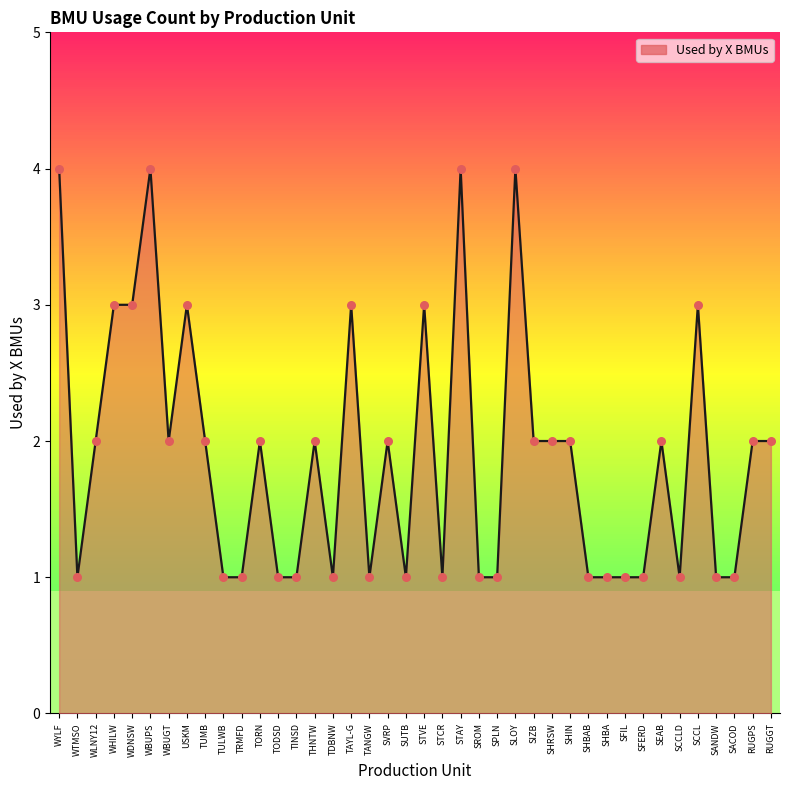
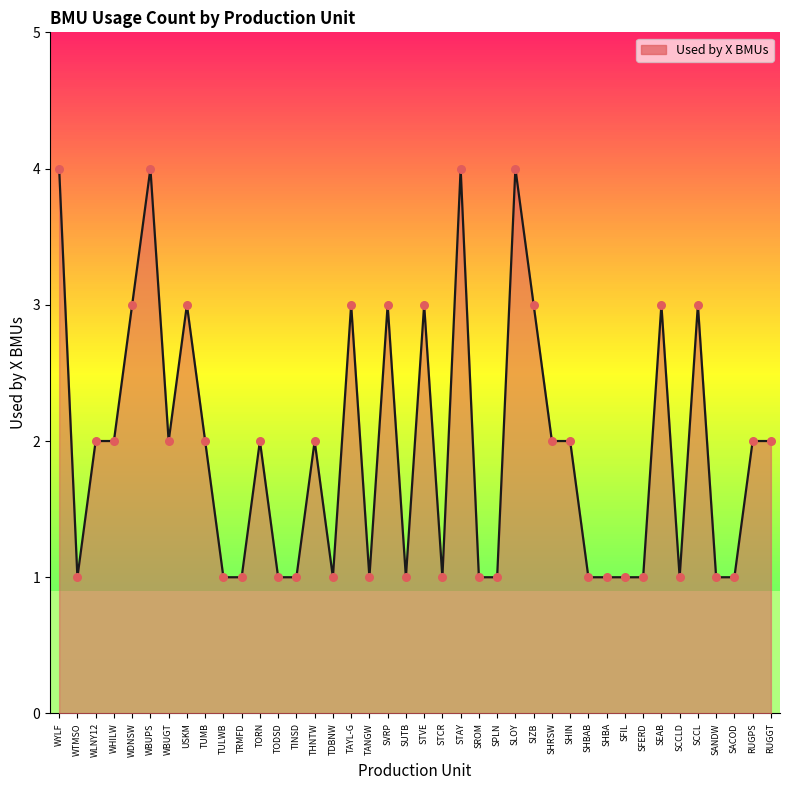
WHILW: 3 -> 2
SVRP: 2 -> 3
SIZB: 2 -> 3
SEAB: 2 -> 3
